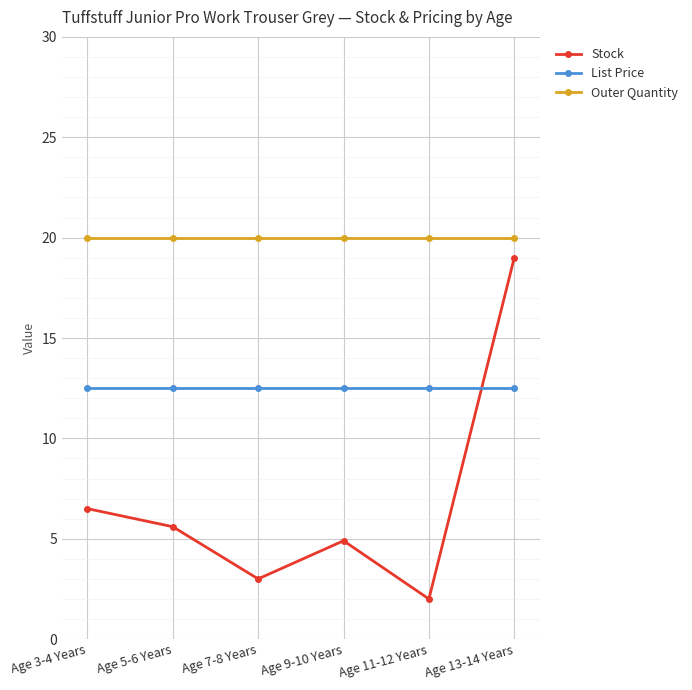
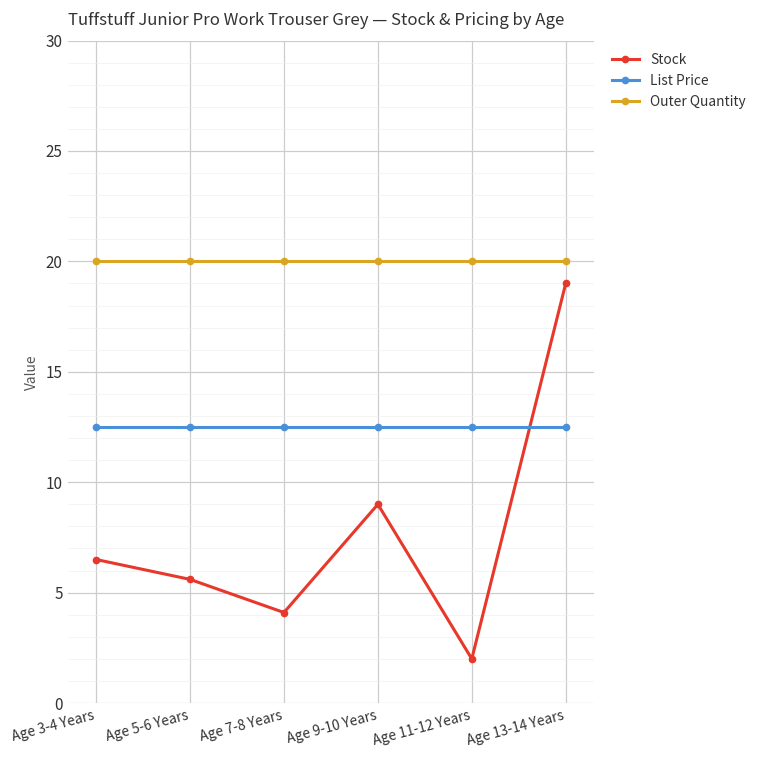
Stock, Age 7-8 Years: 3.0 -> 4.1
Stock, Age 9-10 Years: 4.9 -> 9.0
